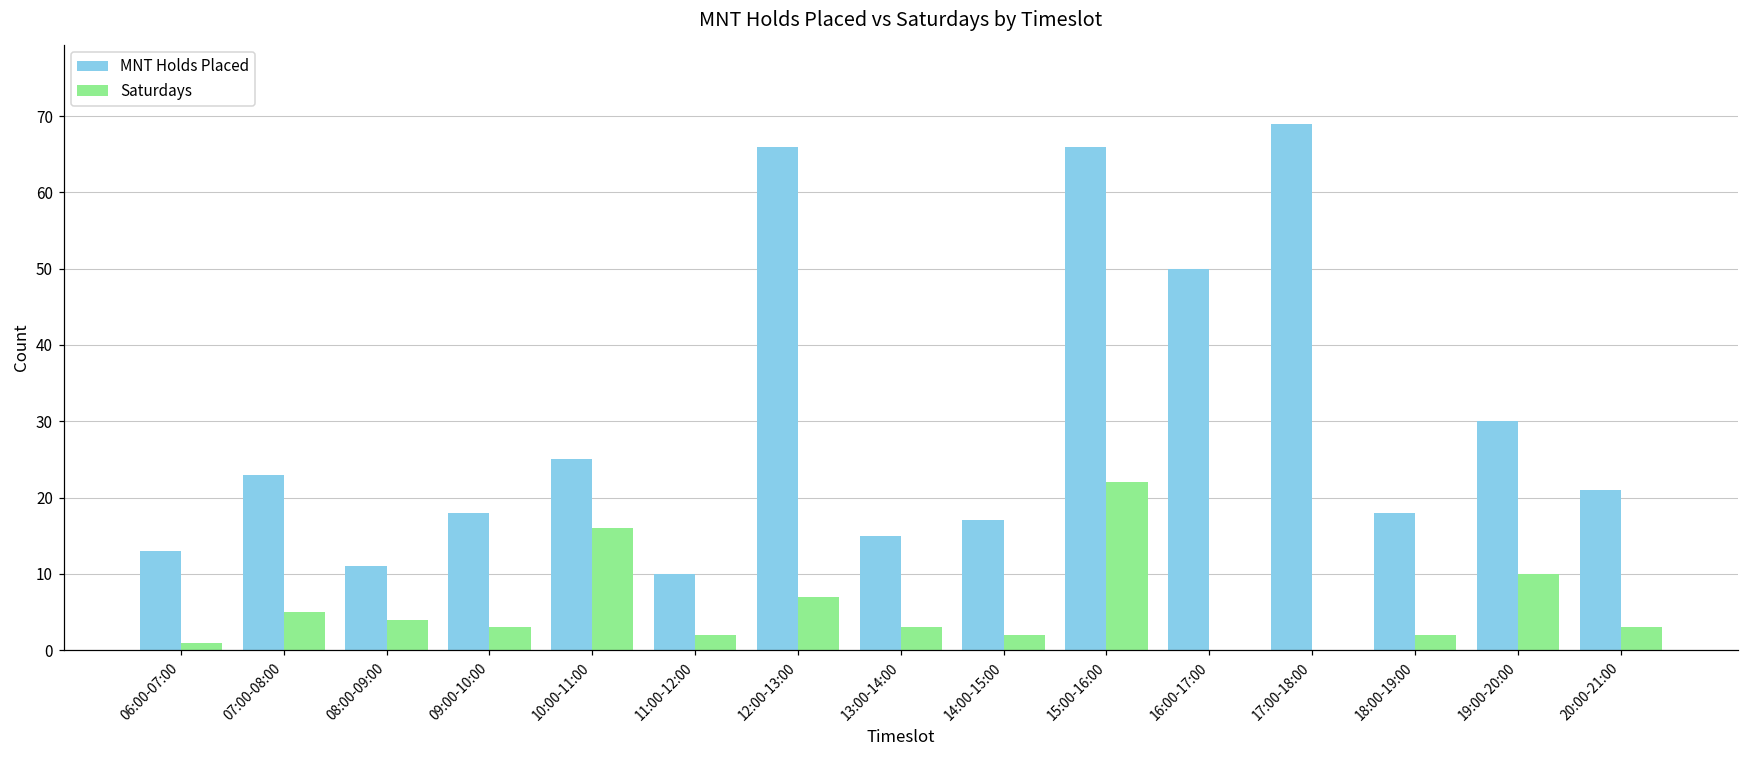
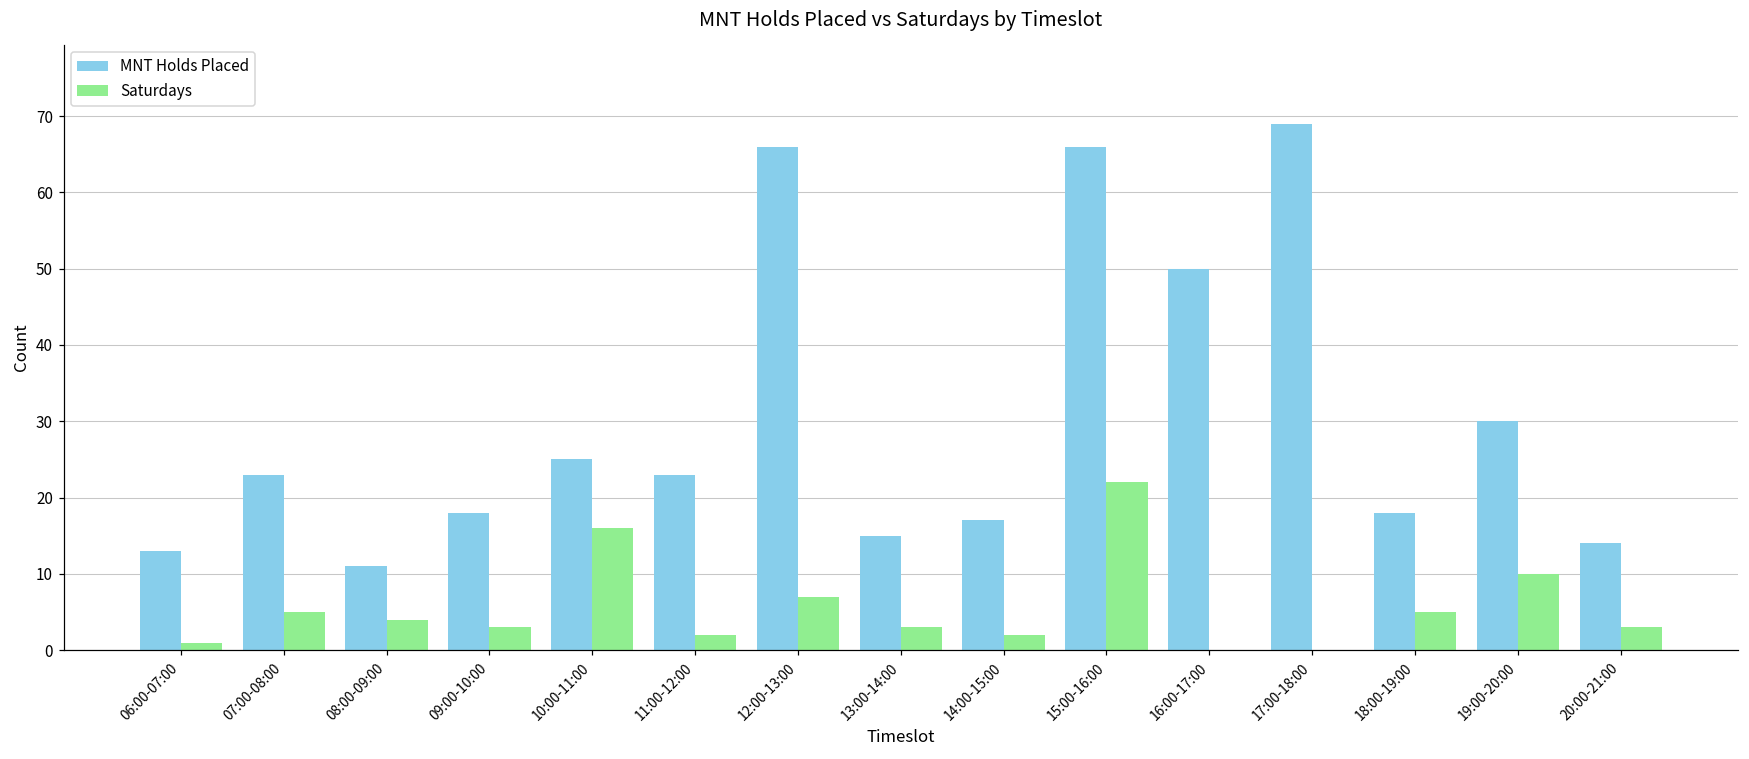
MNT Holds Placed, 11:00-12:00: 10 -> 23
Saturdays, 18:00-19:00: 2 -> 5
MNT Holds Placed, 20:00-21:00: 21 -> 14
